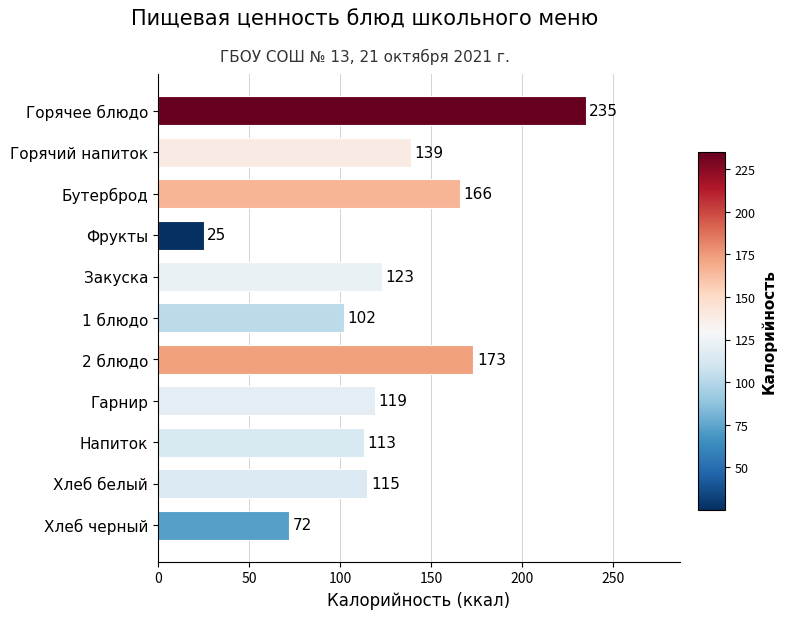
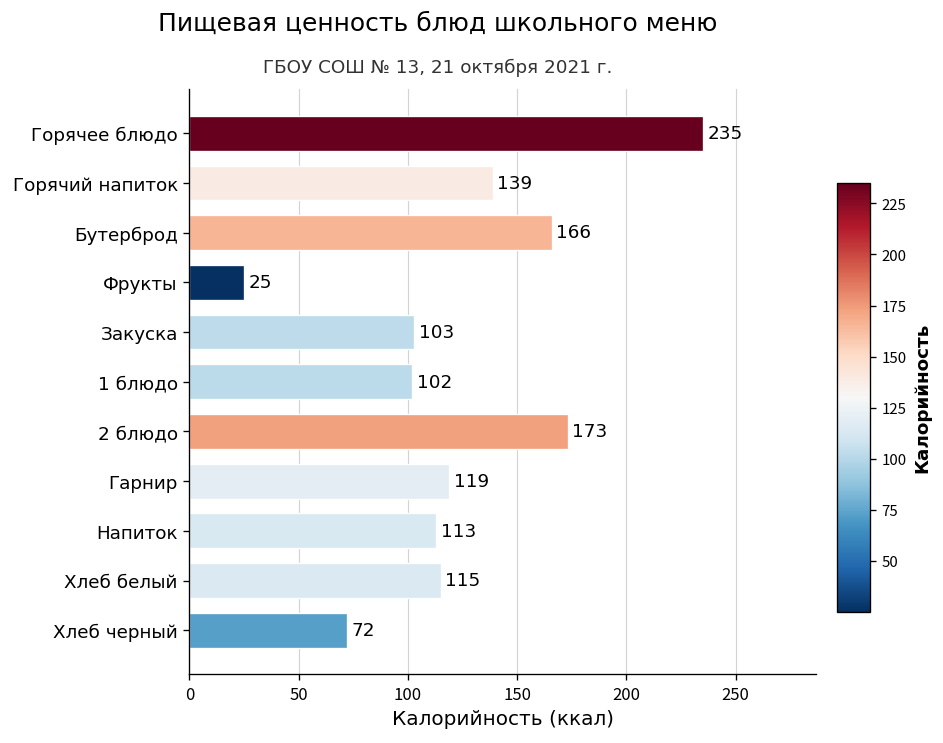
Закуска: 123 -> 103
